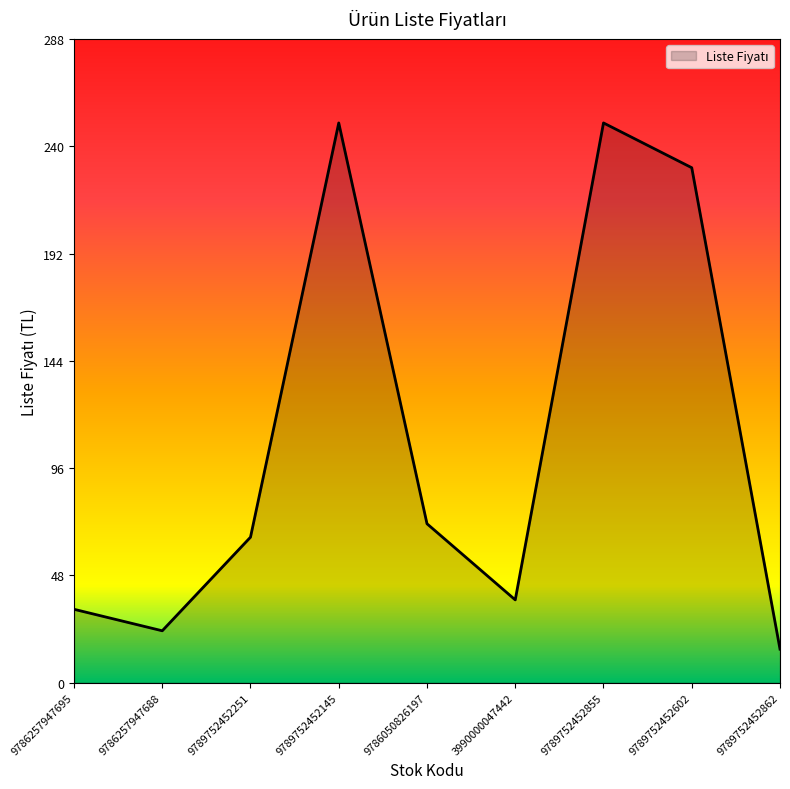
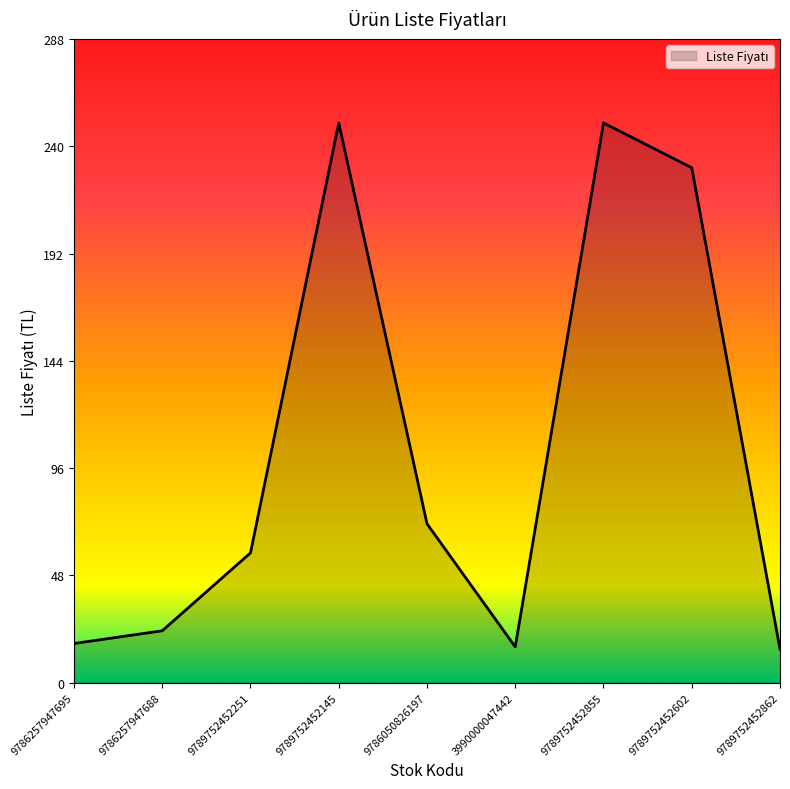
9786257947695: 33 -> 18
9789752452251: 65 -> 58
3990000047442: 37 -> 16
